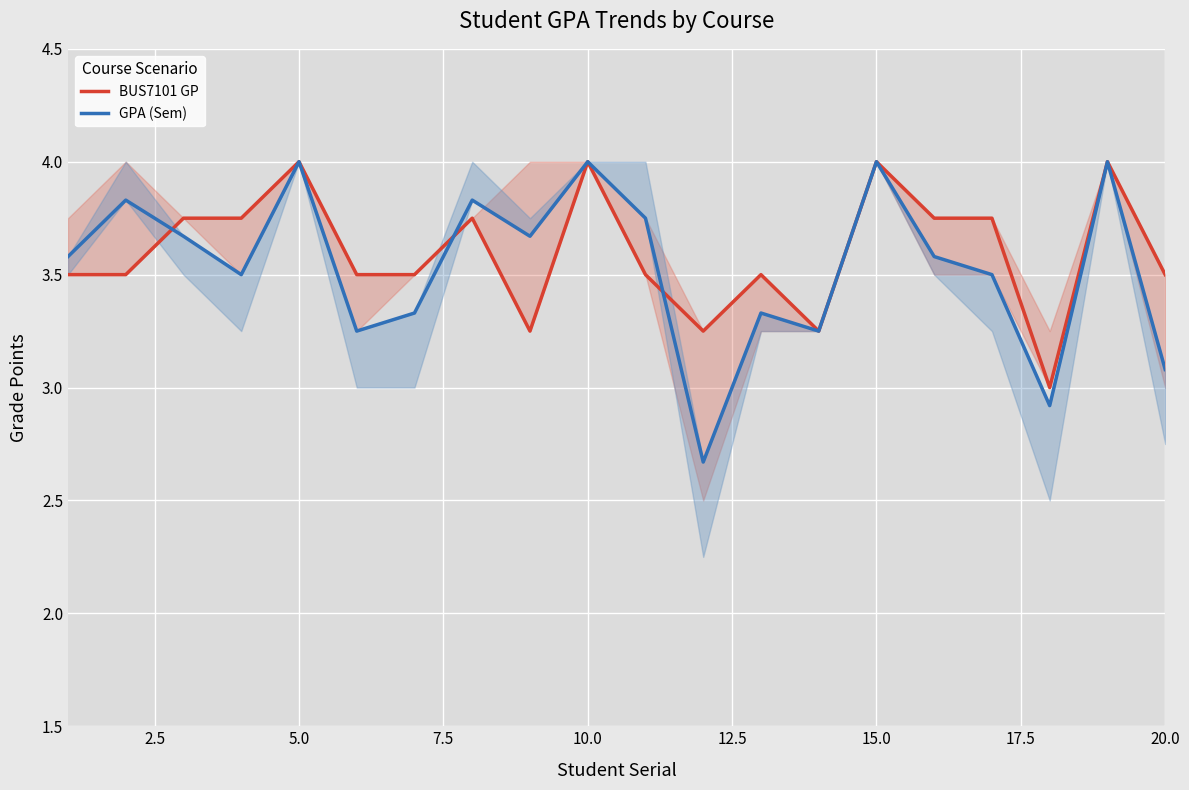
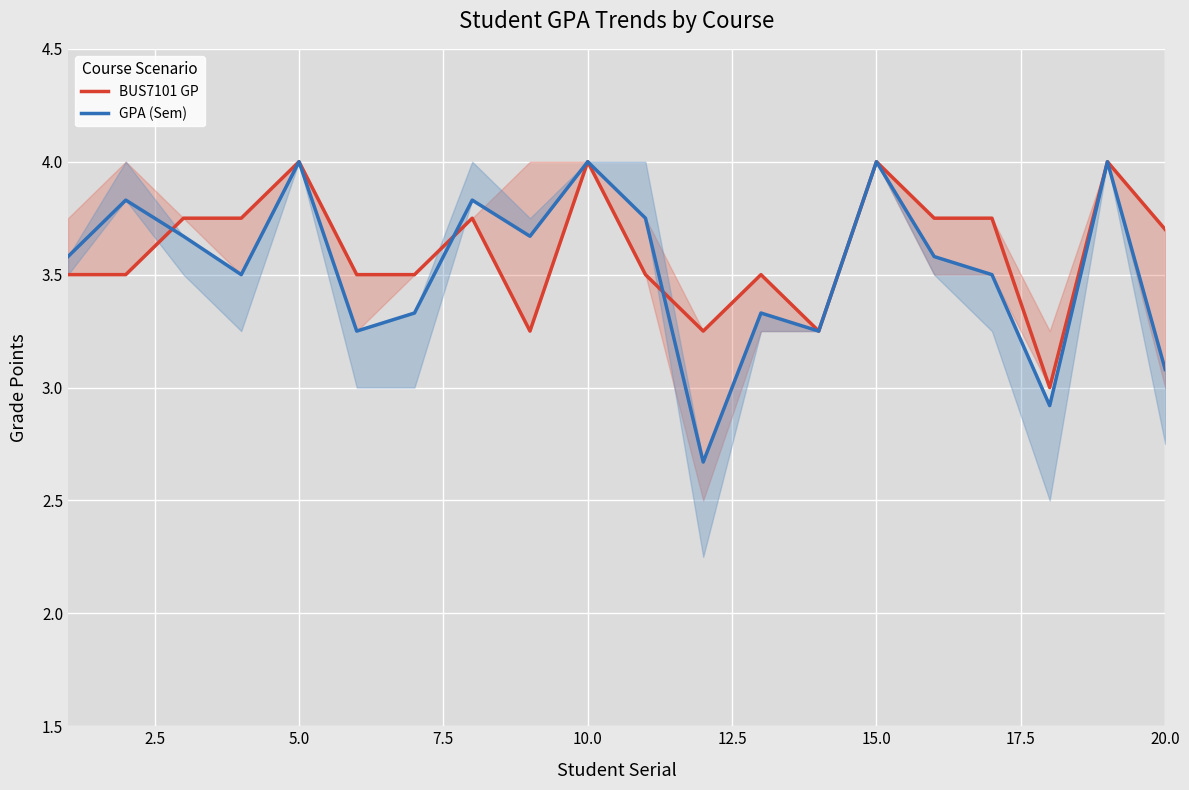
BUS7101 GP, 20.0: 3.5 -> 3.7
